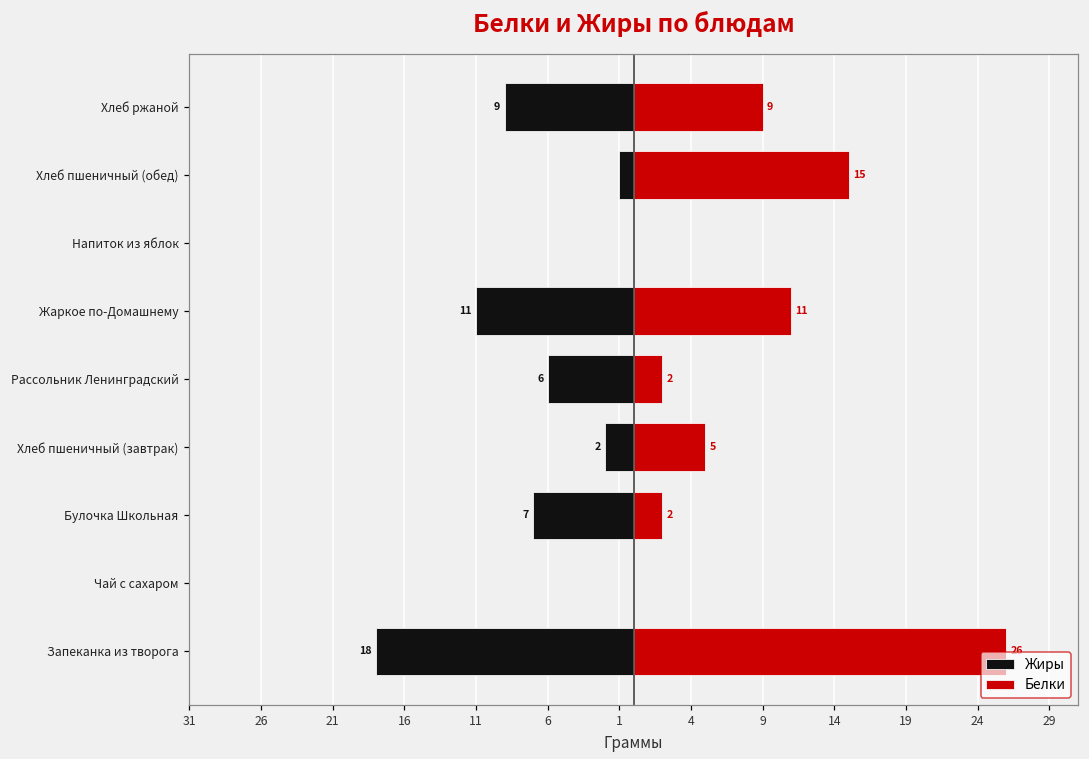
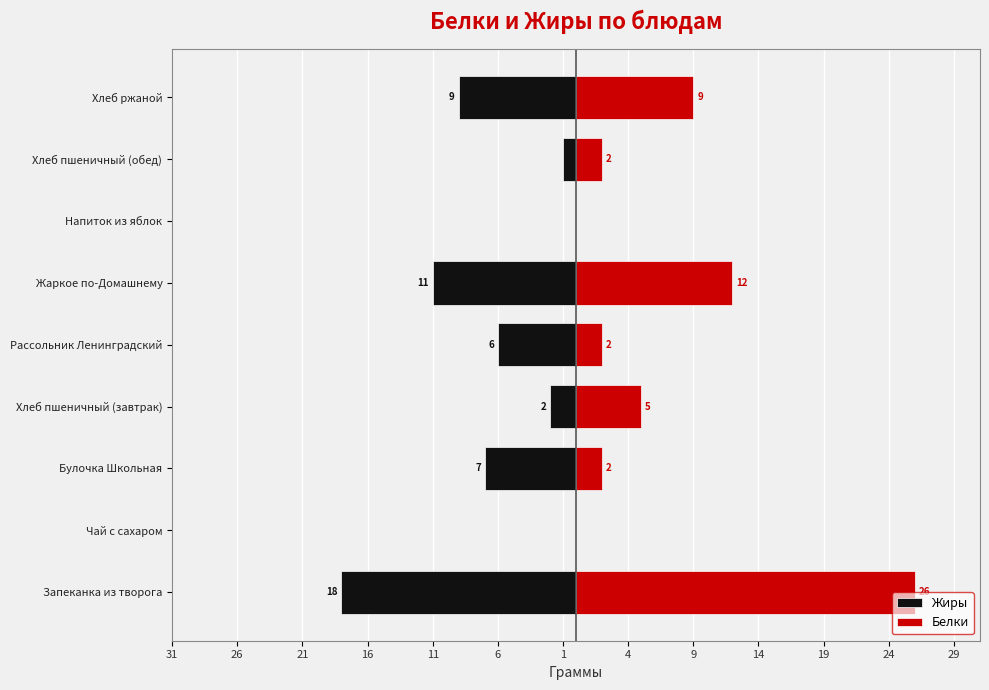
Белки, Хлеб пшеничный (обед): 15 -> 2
Белки, Жаркое по-Домашнему: 11 -> 12
